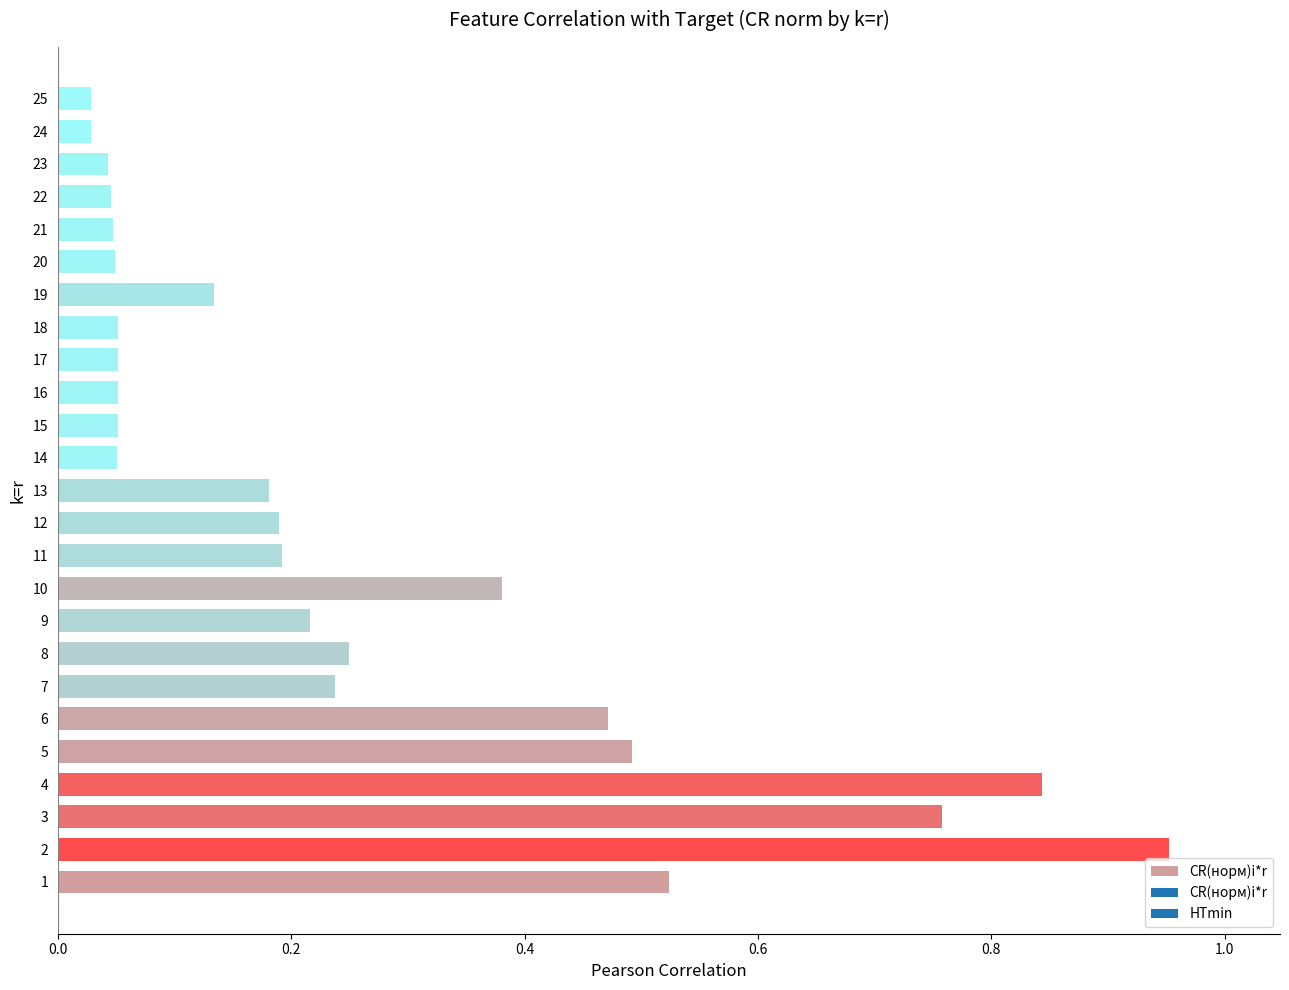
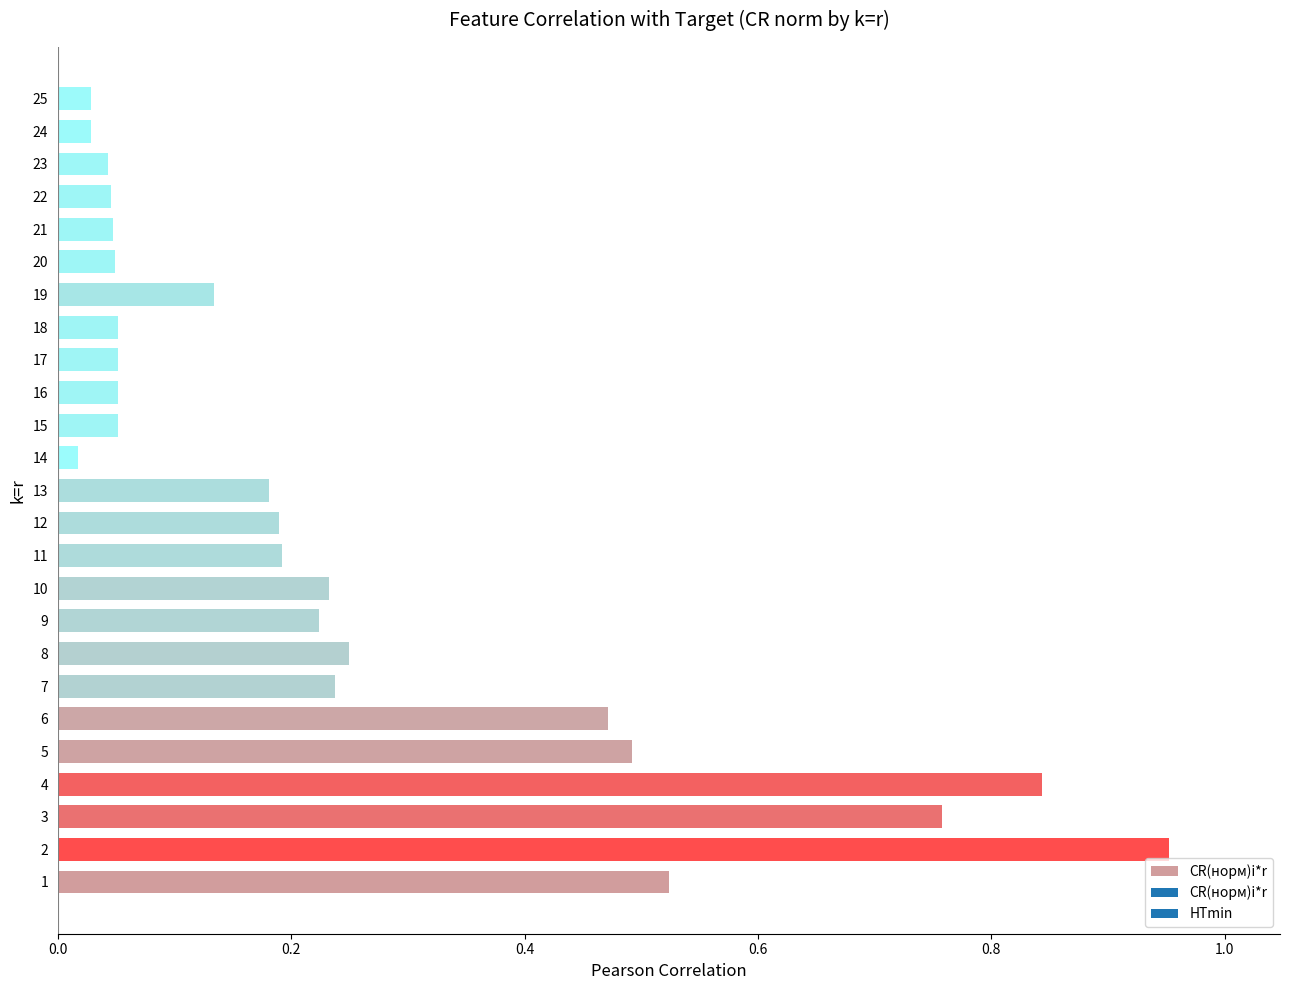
14: 0.051 -> 0.018
10: 0.380 -> 0.232
9: 0.216 -> 0.224
